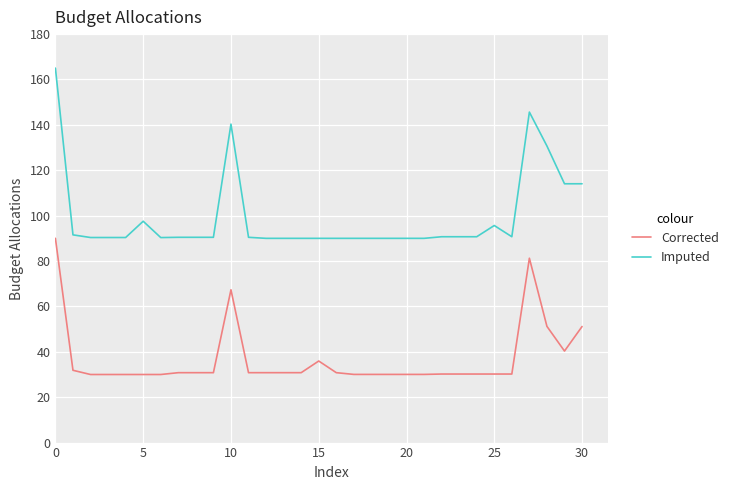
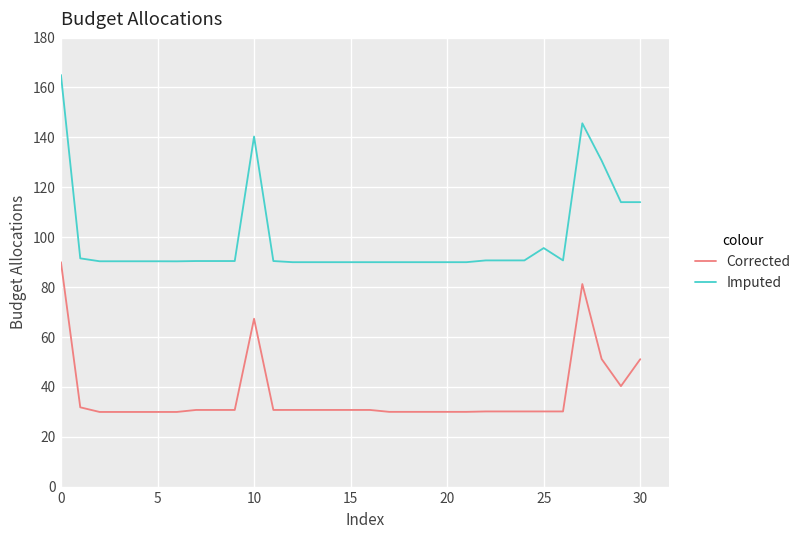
Imputed, 5: 98 -> 90
Corrected, 15: 36 -> 31
